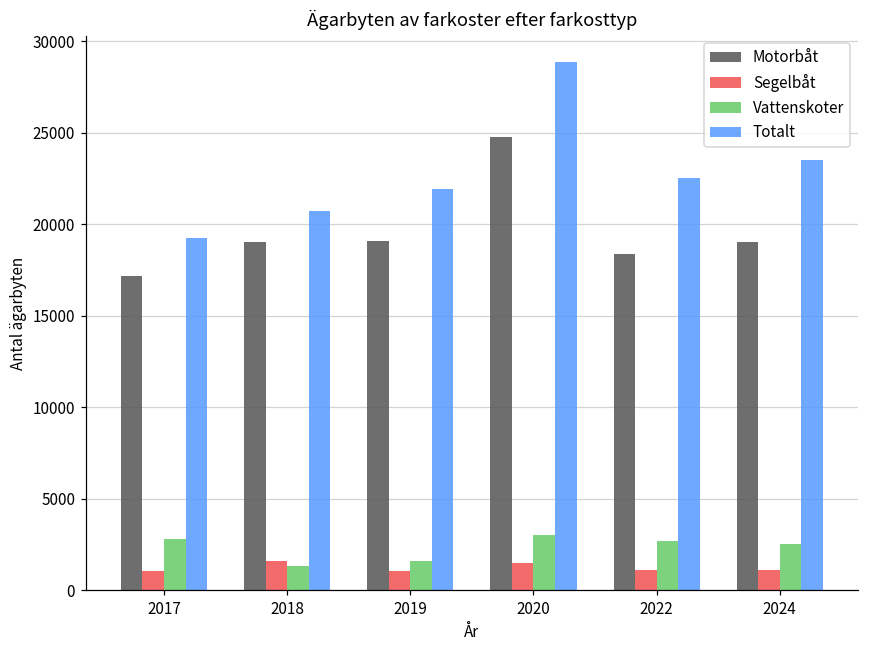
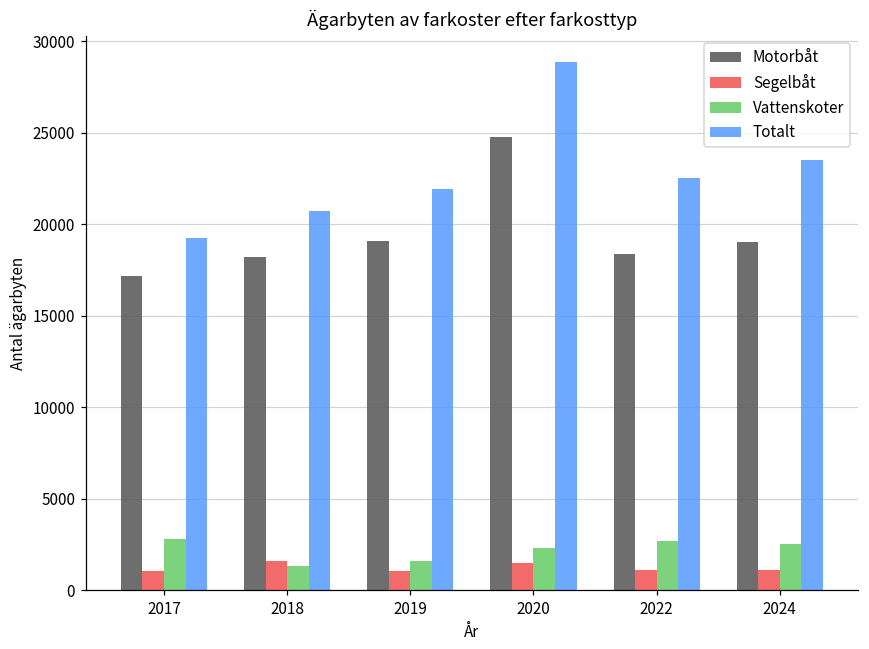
Motorbåt, 2018: 19000 -> 18200
Vattenskoter, 2020: 3000 -> 2300
